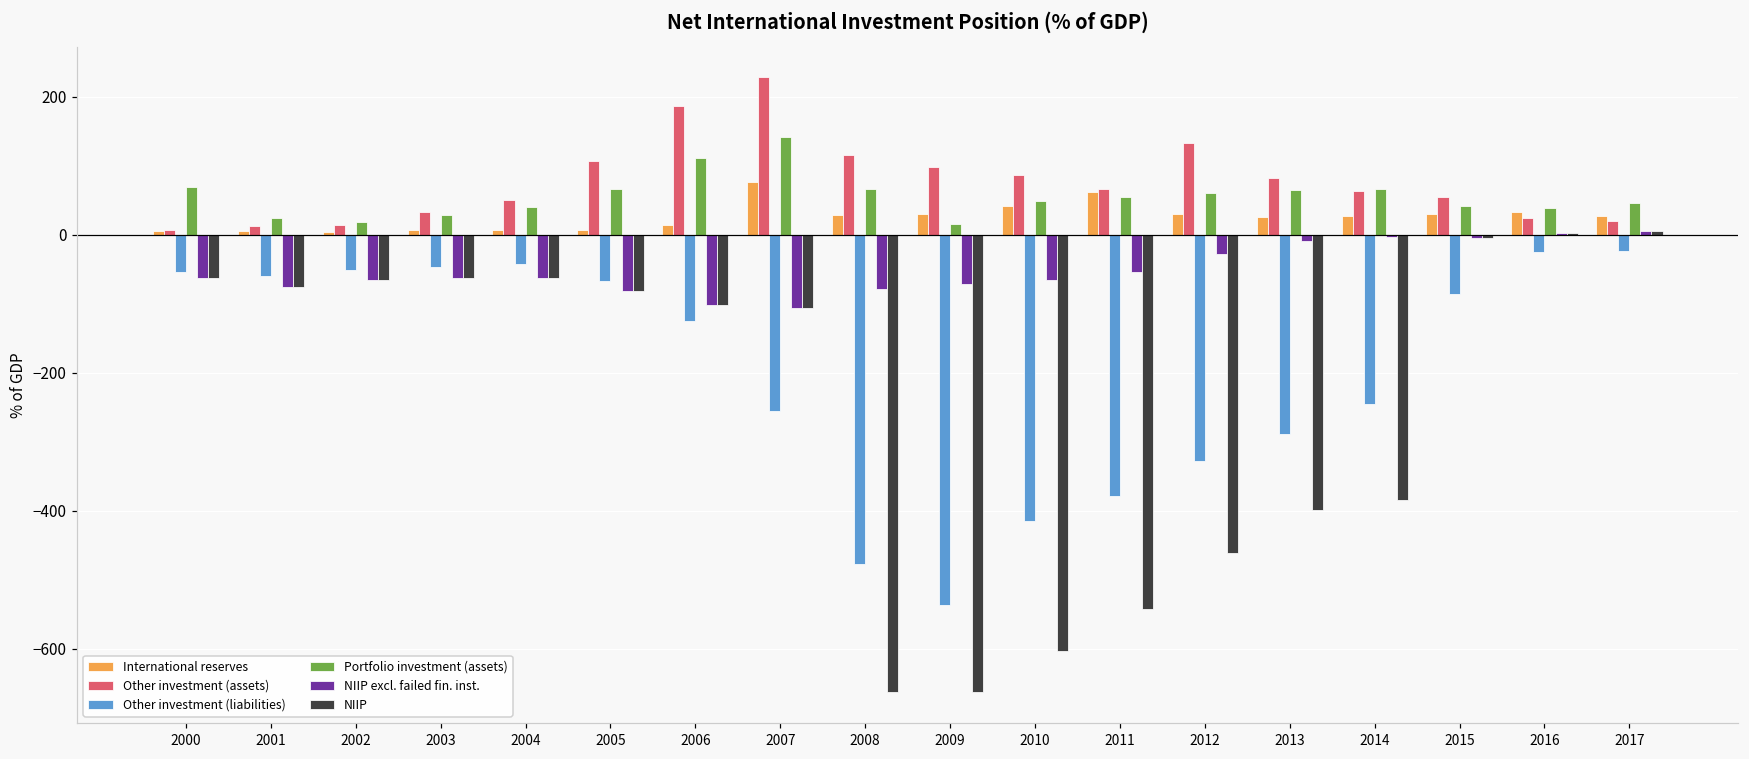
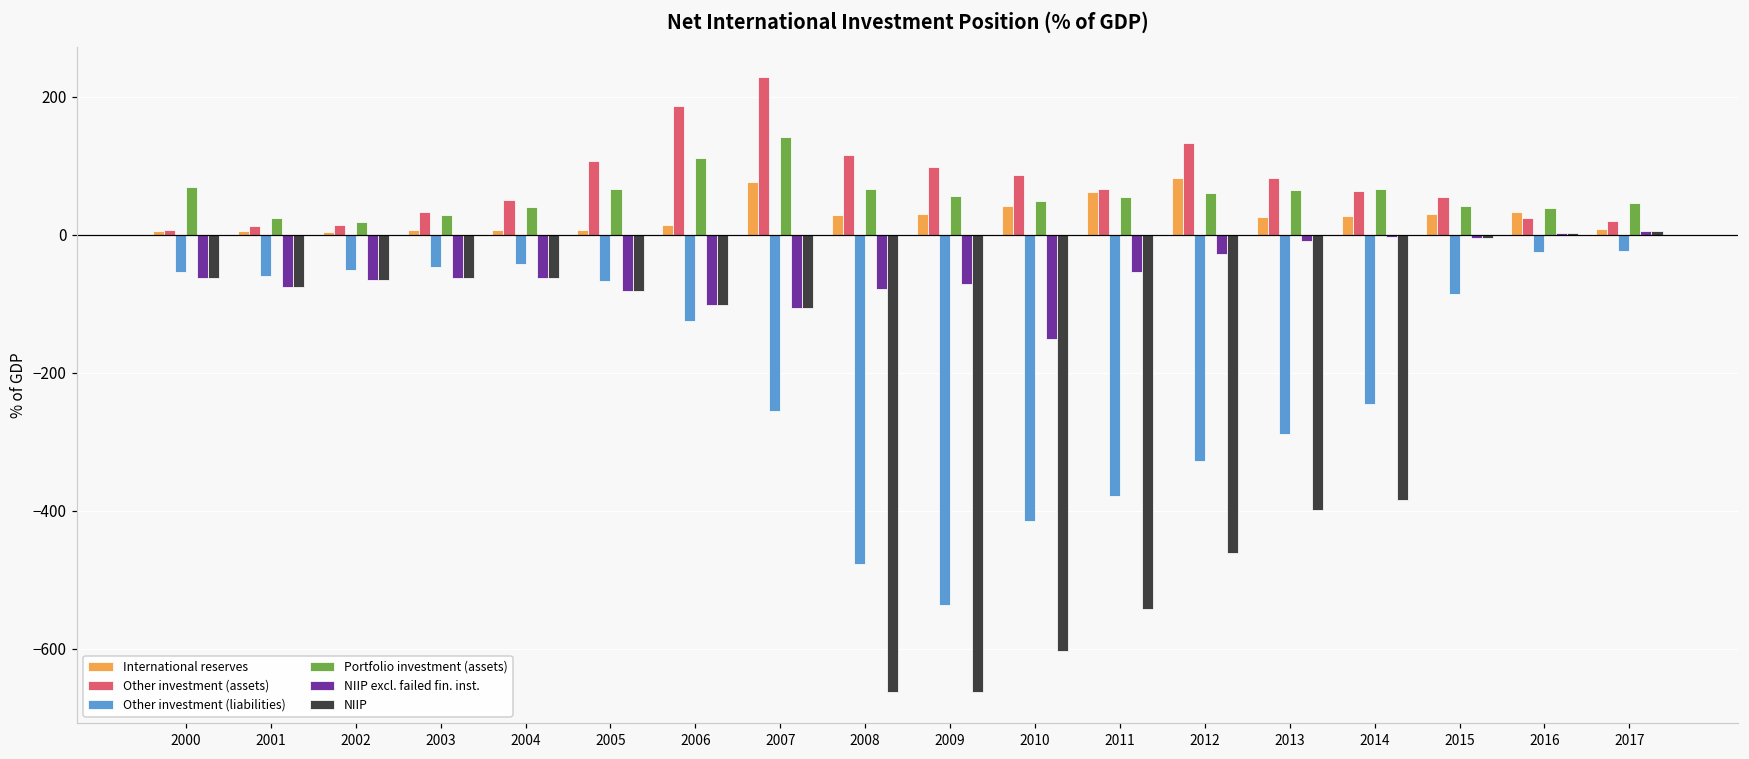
Portfolio investment (assets), 2009: 20 -> 60
NIIP excl. failed fin. inst., 2010: -70 -> -150
International reserves, 2012: 30 -> 80
International reserves, 2017: 30 -> 10
